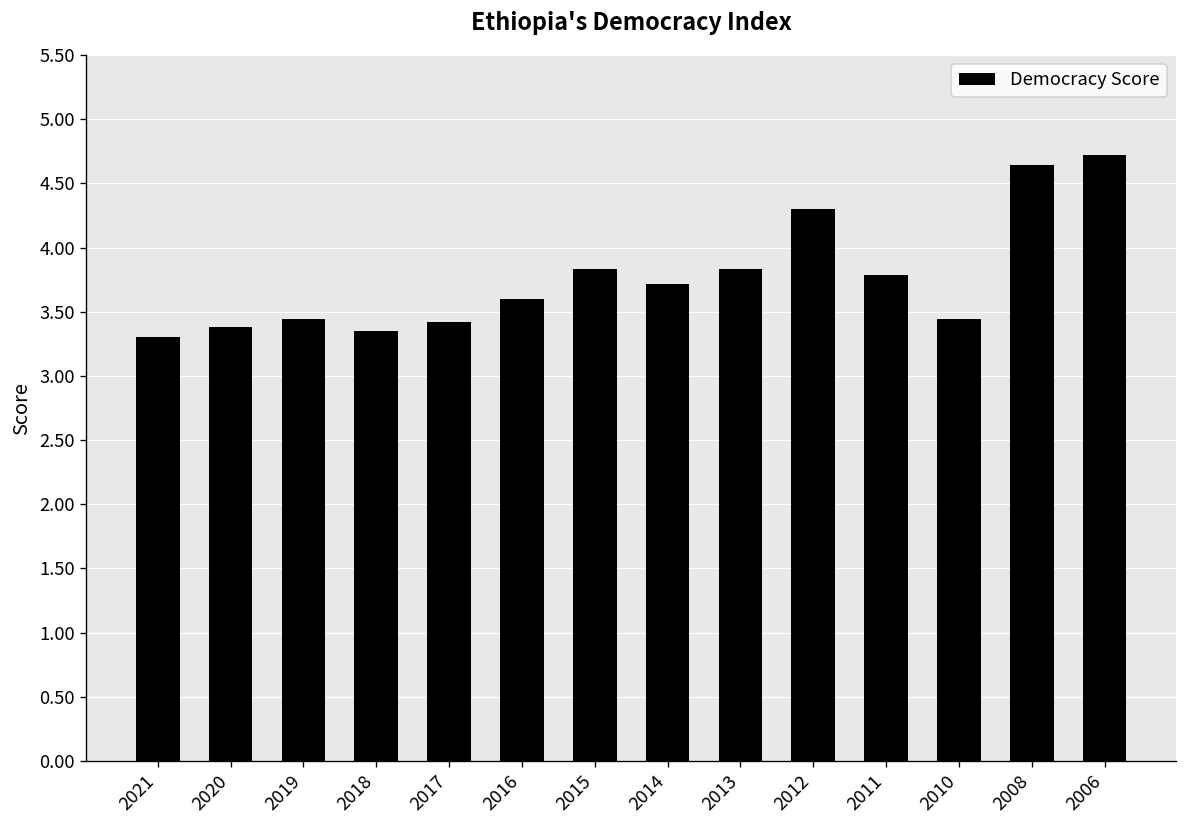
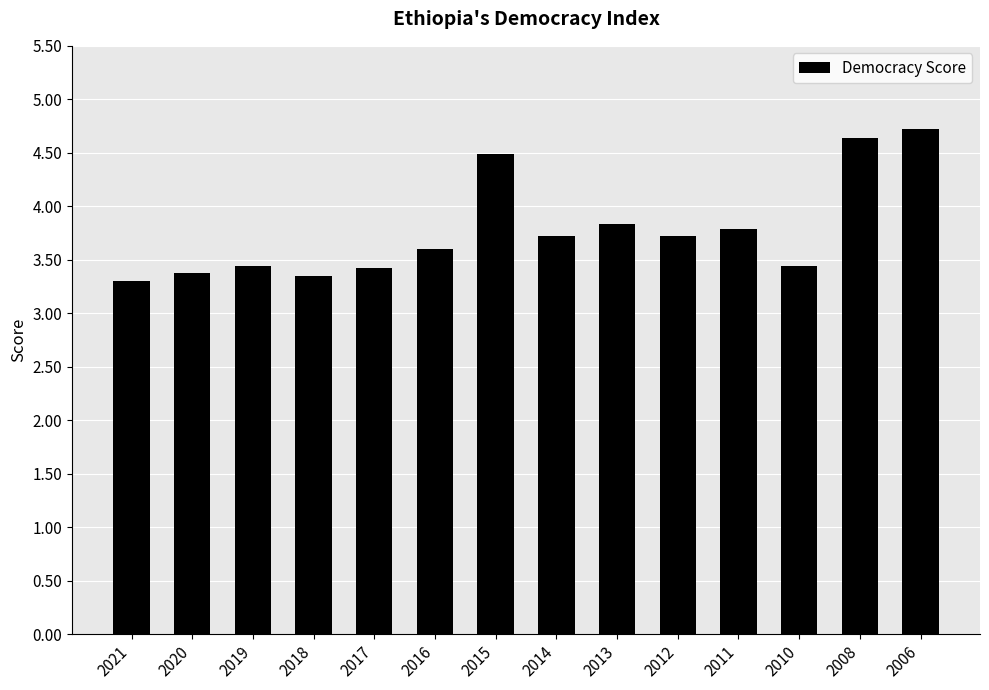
2015: 3.83 -> 4.49
2012: 4.30 -> 3.72
